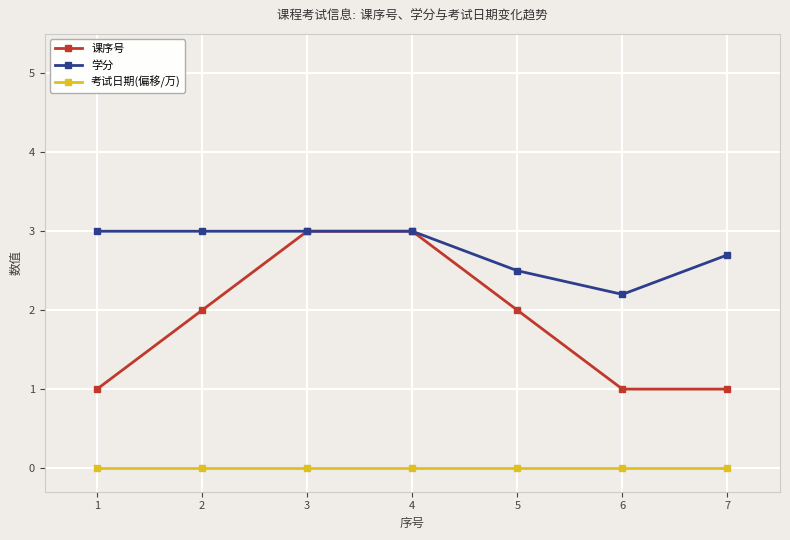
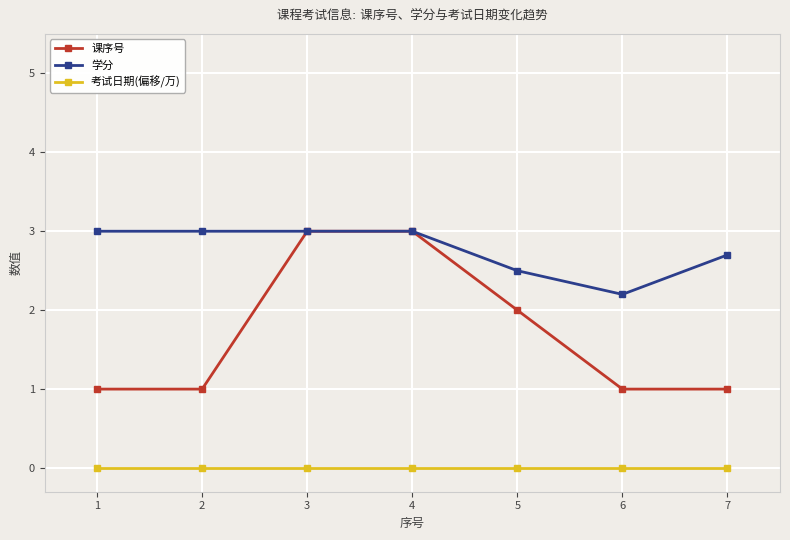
课序号, 2: 2 -> 1
